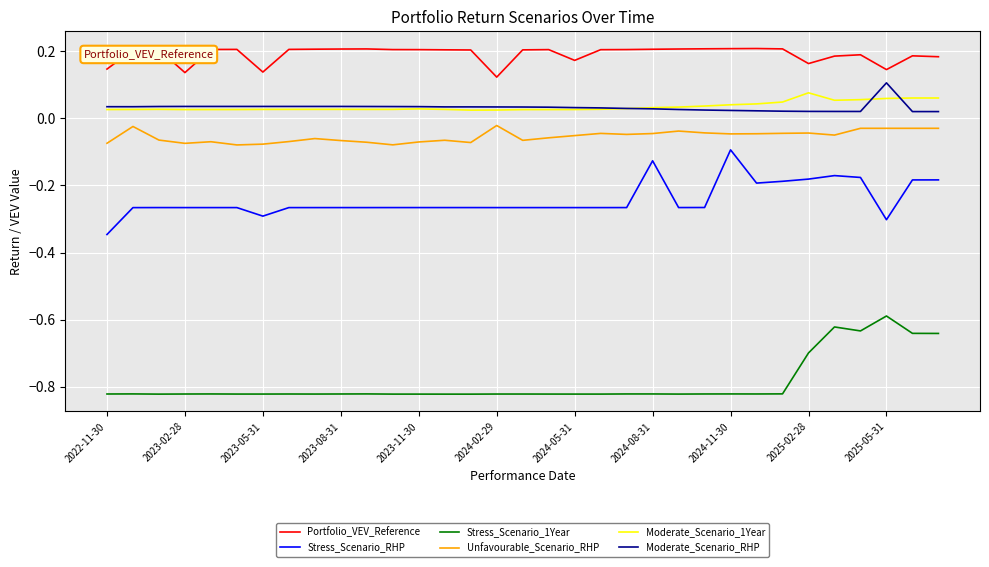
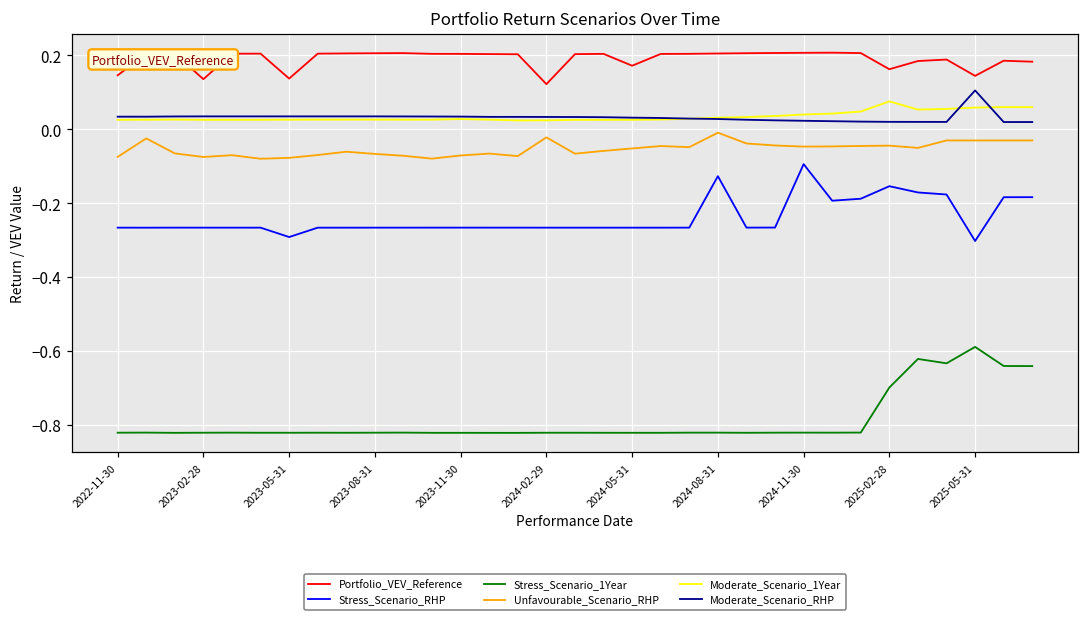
Stress_Scenario_RHP, 2022-11-30: -0.35 -> -0.27
Unfavourable_Scenario_RHP, 2024-08-31: -0.05 -> -0.01
Stress_Scenario_RHP, 2025-02-28: -0.18 -> -0.15
